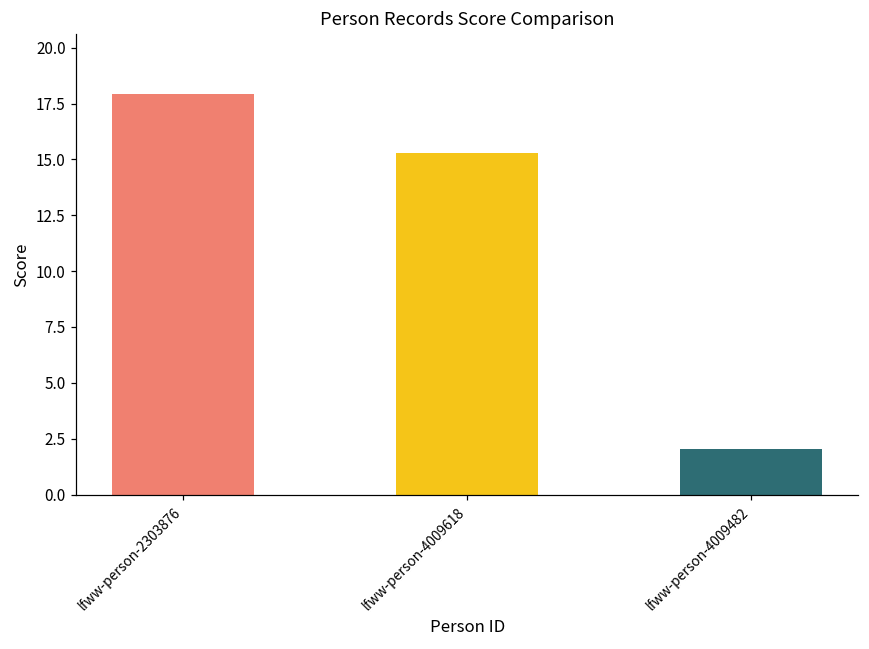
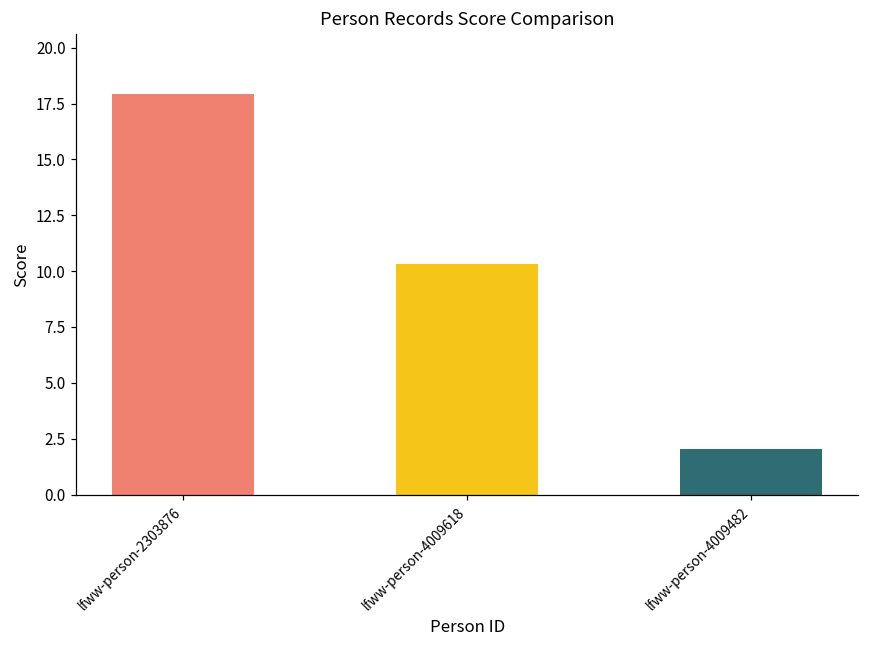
lfww-person-4009618: 15.3 -> 10.3
